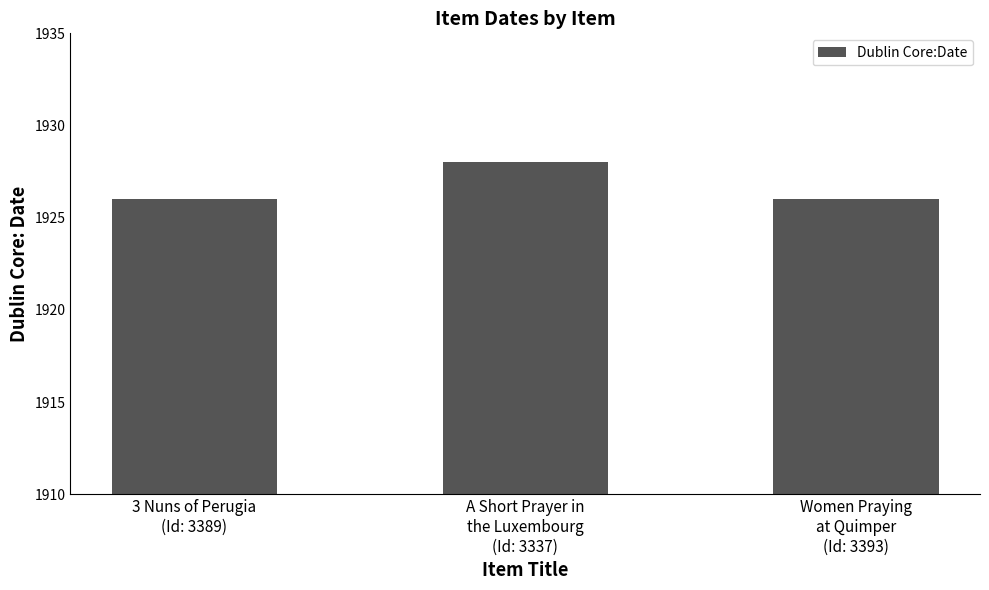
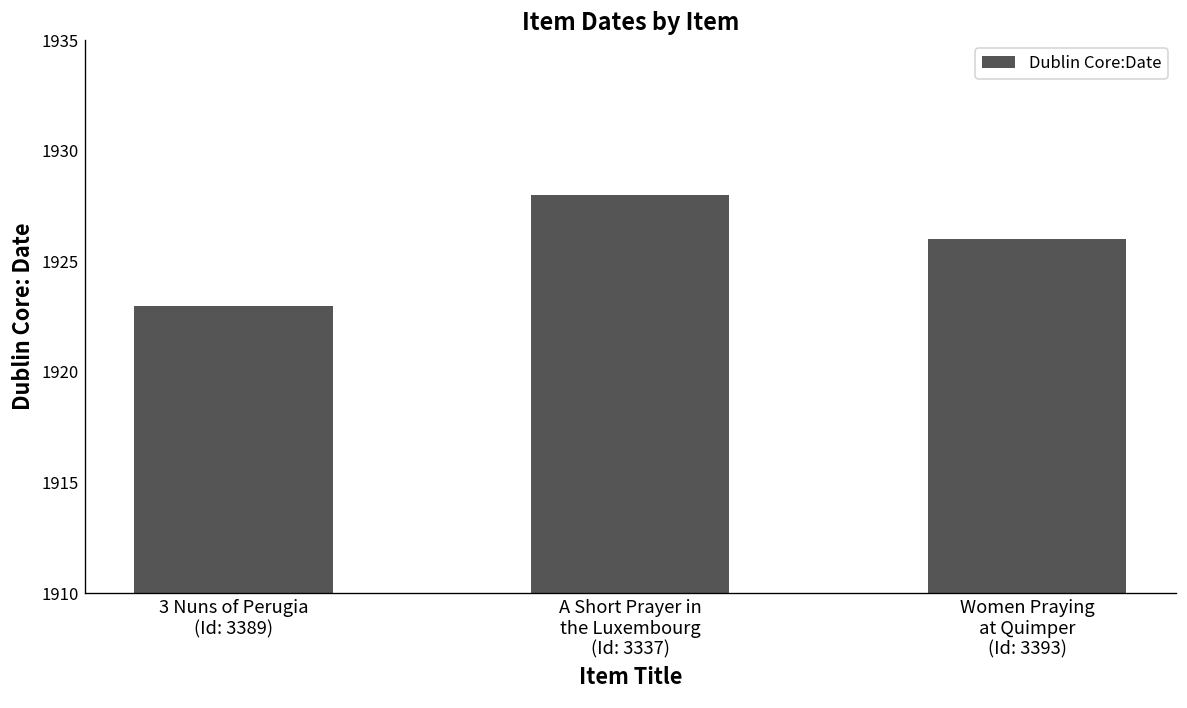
3 Nuns of Perugia (Id: 3389): 1926 -> 1923
